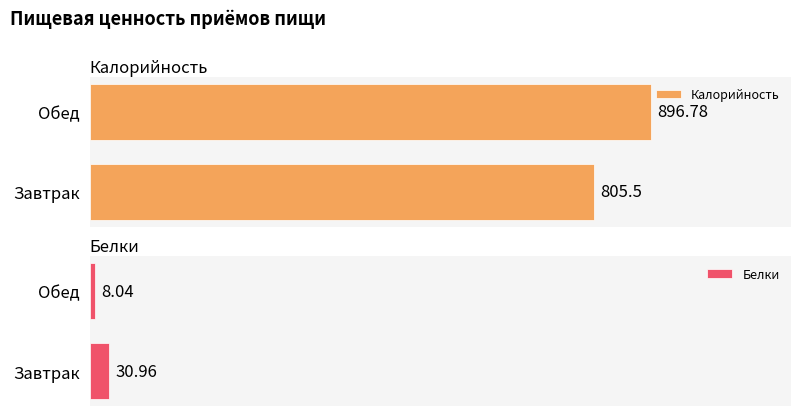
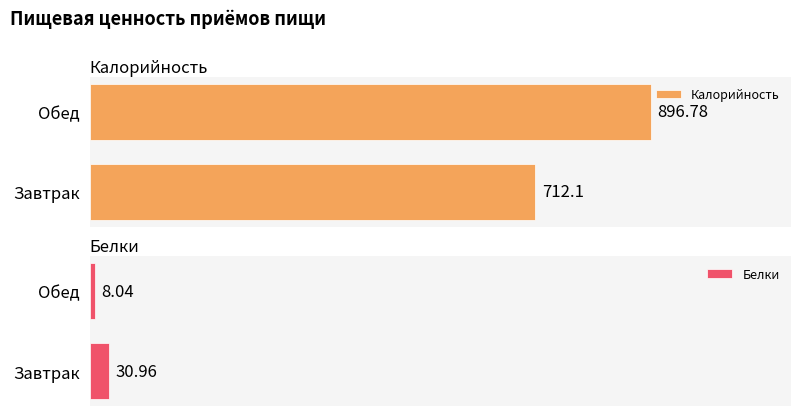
Калорийность, Завтрак: 805.5 -> 712.1
